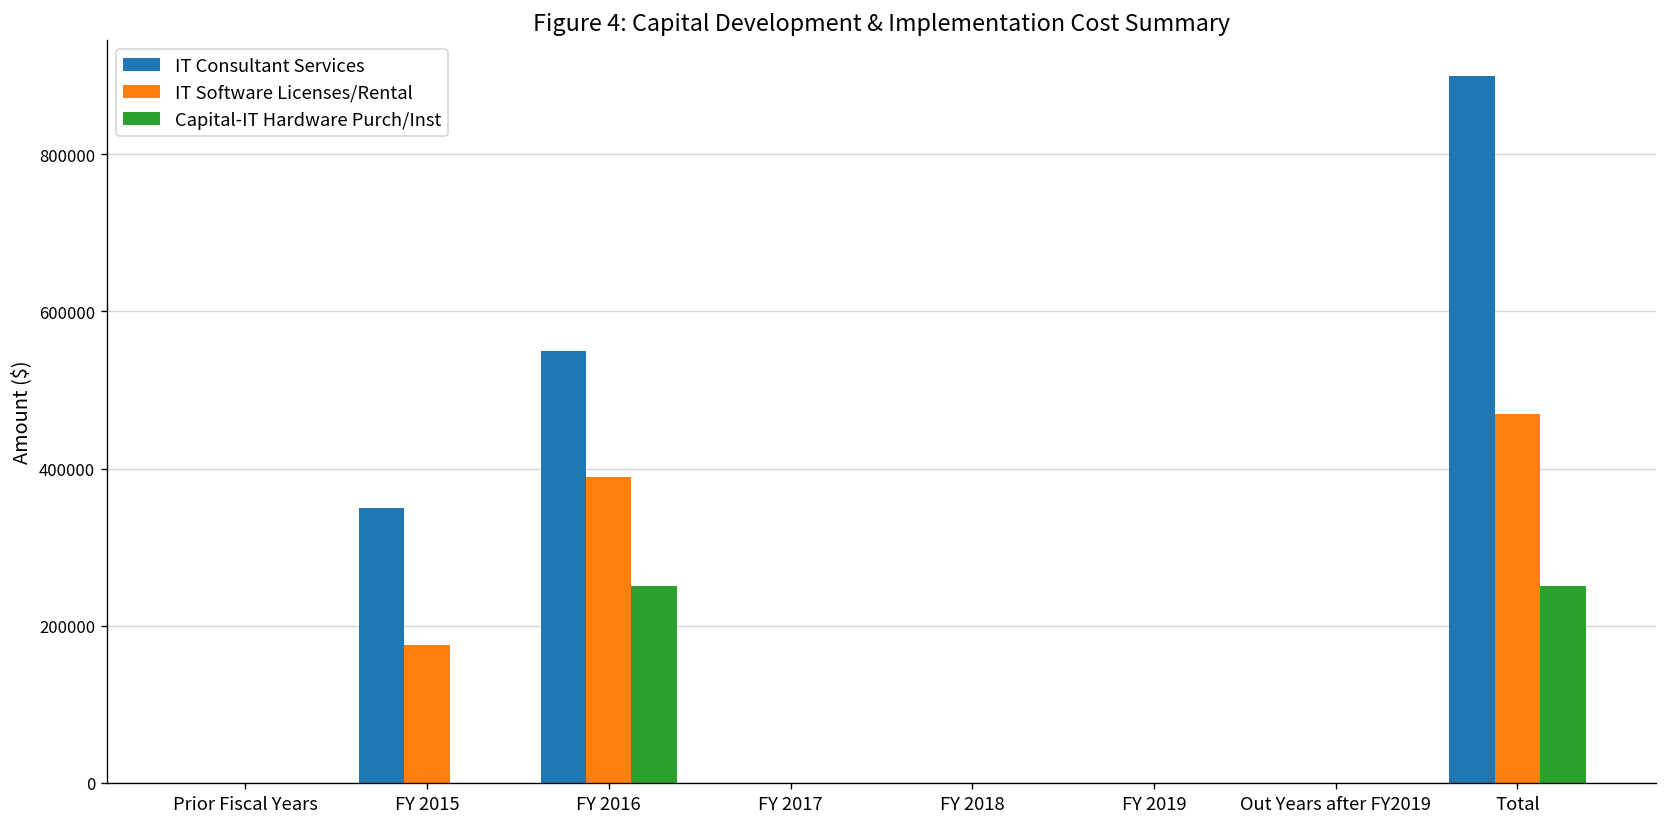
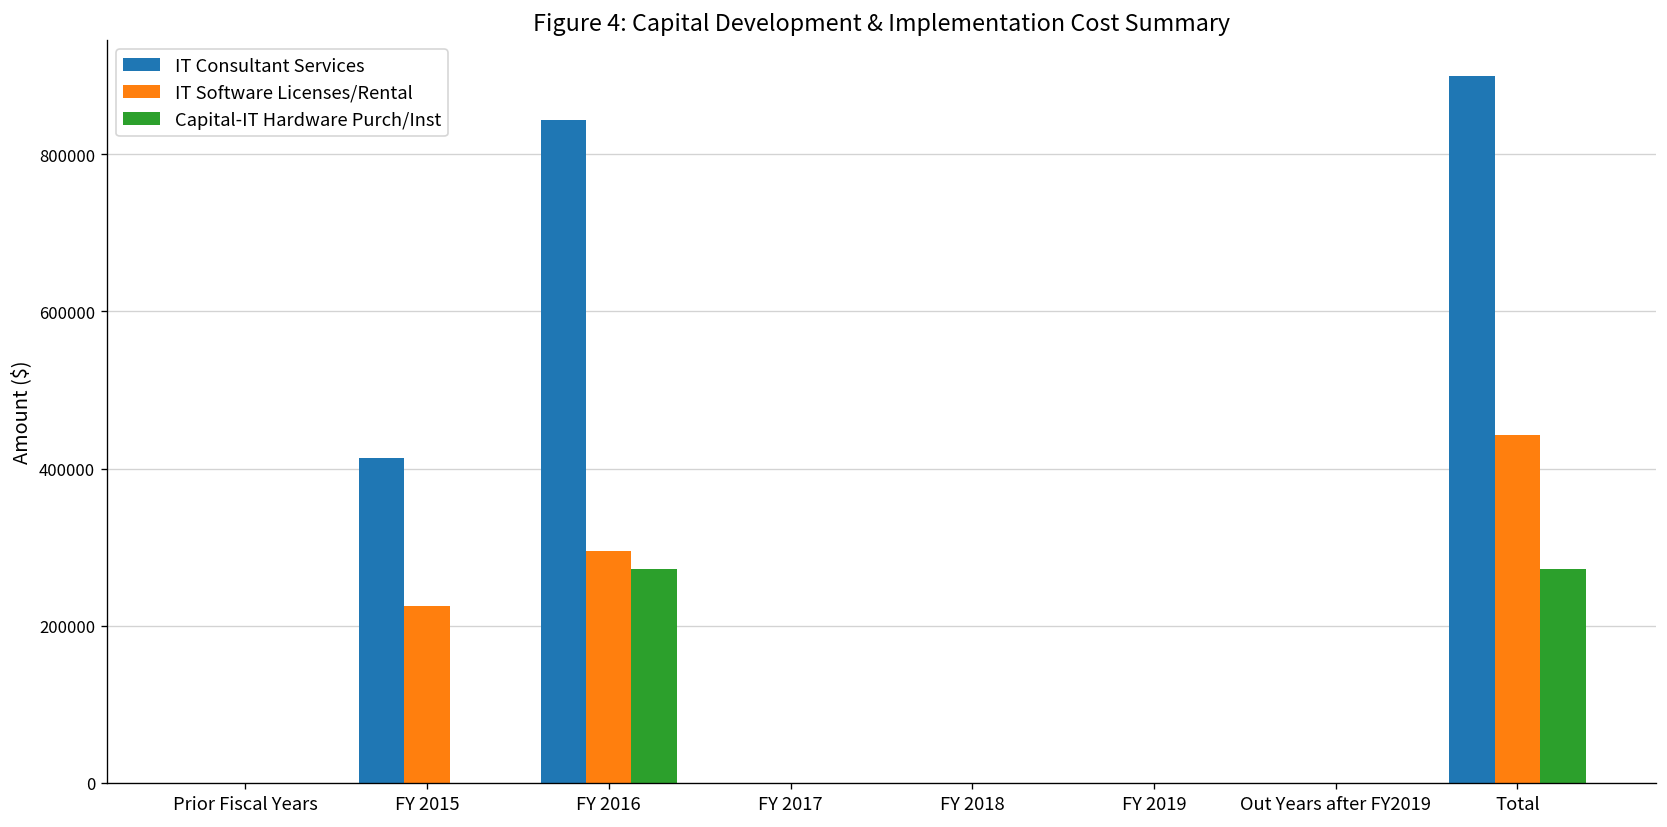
IT Consultant Services, FY 2015: 350000 -> 410000
IT Software Licenses/Rental, FY 2015: 180000 -> 230000
IT Consultant Services, FY 2016: 550000 -> 840000
IT Software Licenses/Rental, FY 2016: 390000 -> 300000
Capital-IT Hardware Purch/Inst, FY 2016: 250000 -> 270000
IT Software Licenses/Rental, Total: 470000 -> 440000
Capital-IT Hardware Purch/Inst, Total: 250000 -> 270000
